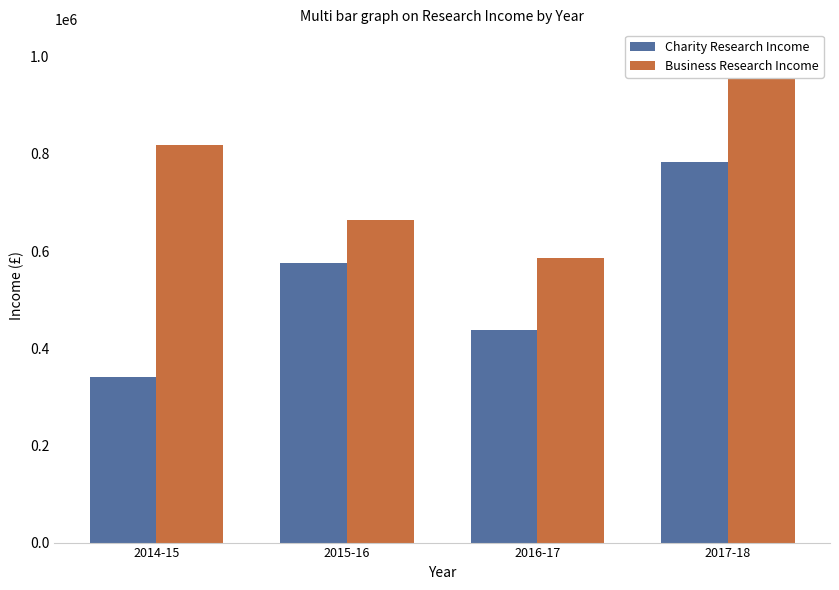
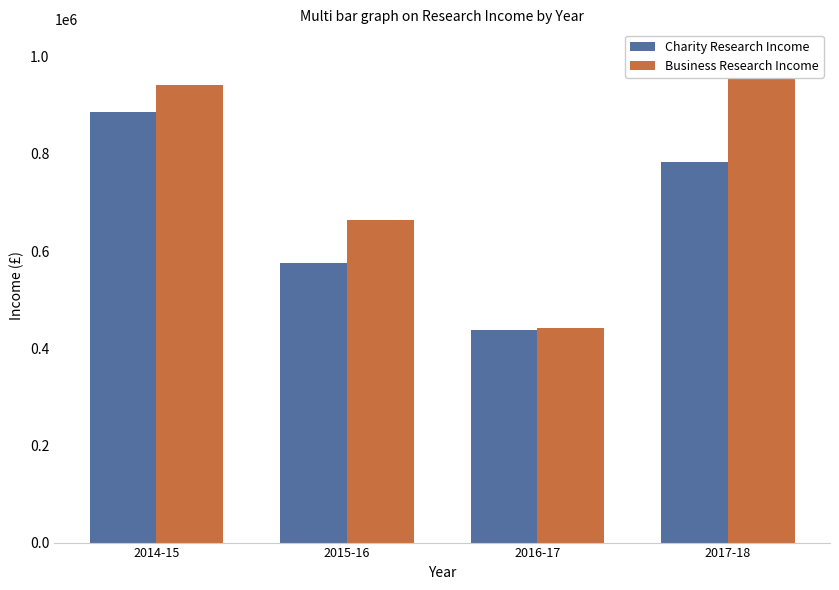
Charity Research Income, 2014-15: 340000 -> 890000
Business Research Income, 2014-15: 820000 -> 940000
Business Research Income, 2016-17: 590000 -> 440000
